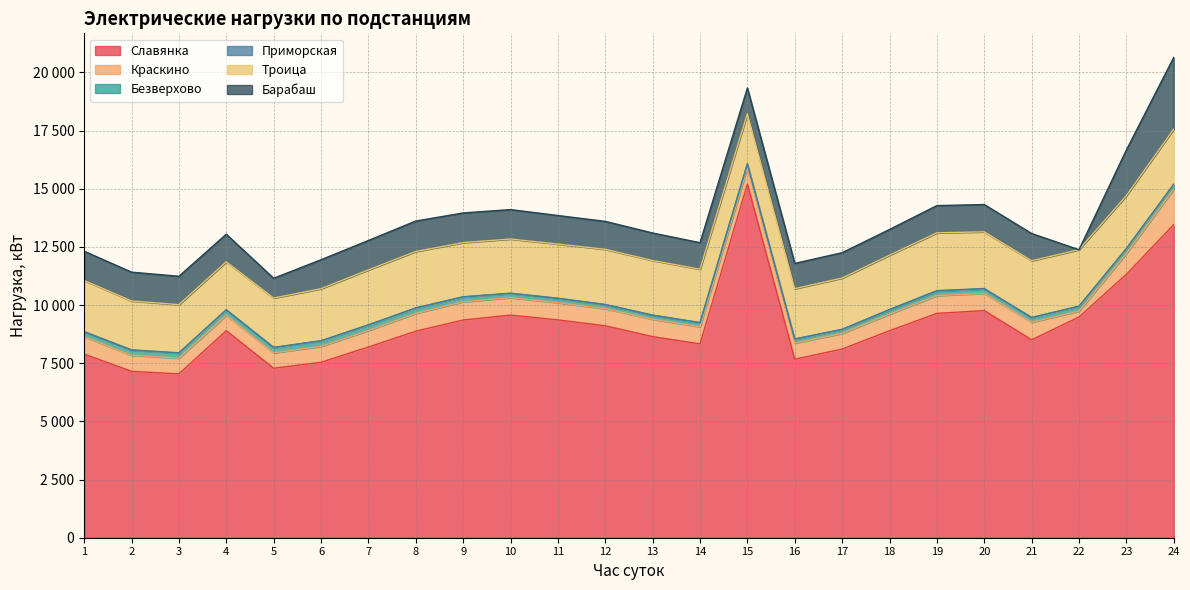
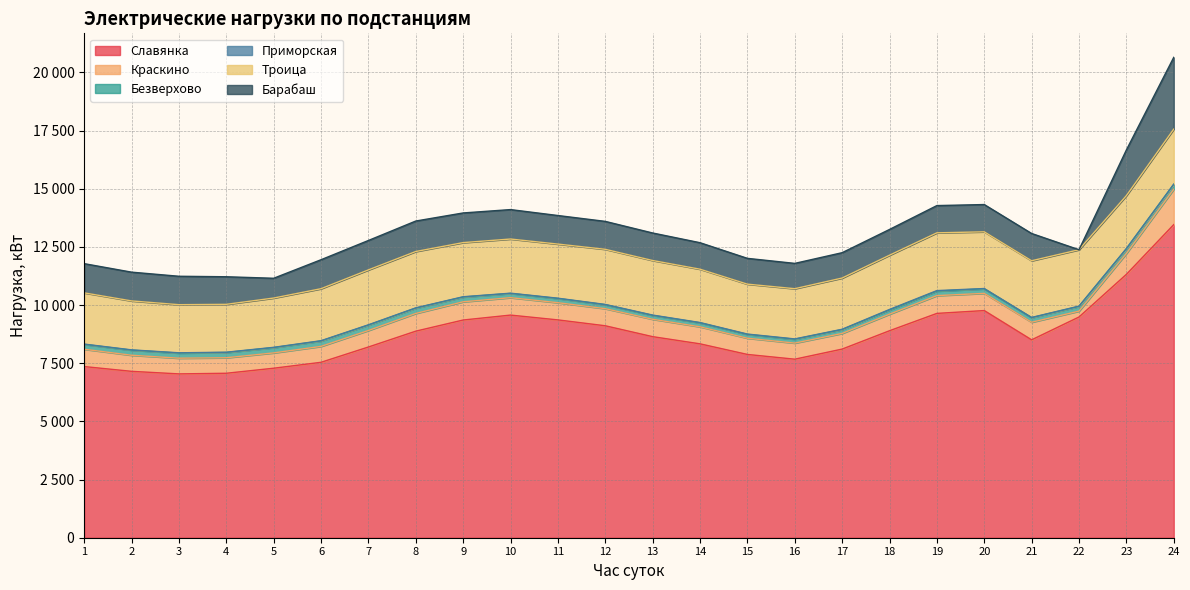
Славянка, 1: 7900 -> 7400
Славянка, 4: 8900 -> 7100
Славянка, 15: 15200 -> 7900
